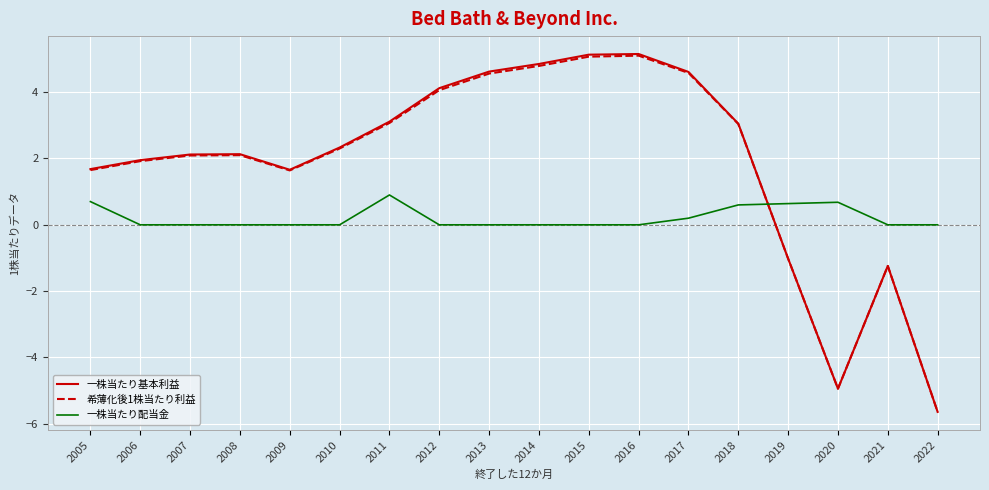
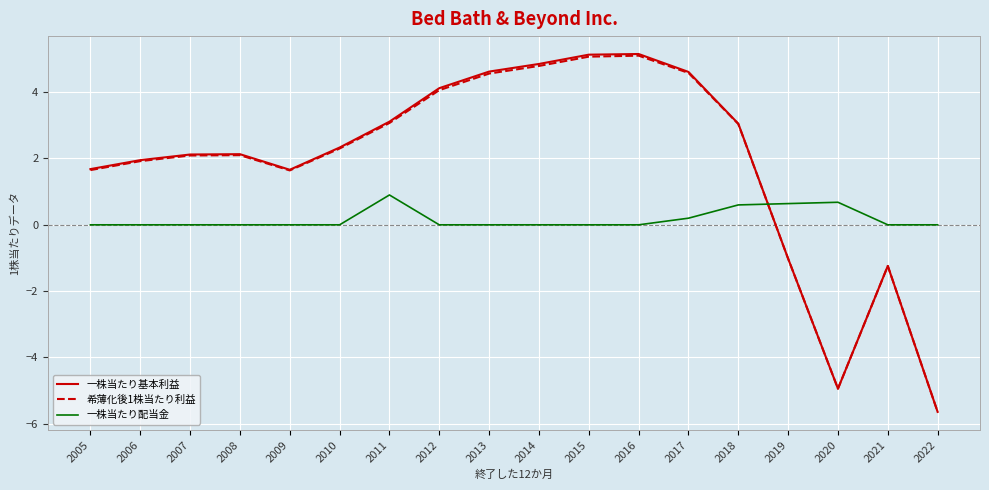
一株当たり配当金, 2005: 0.7 -> 0.0
